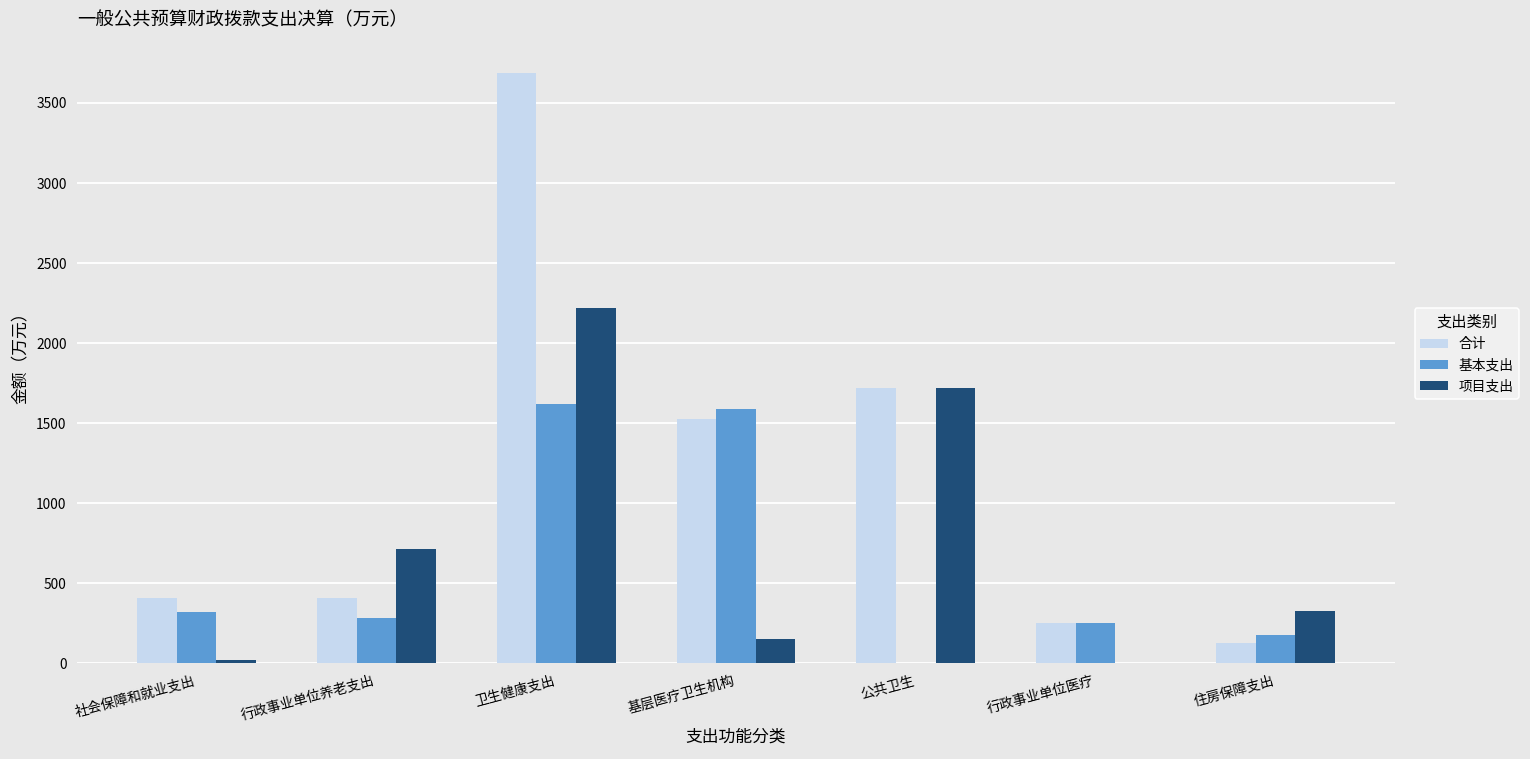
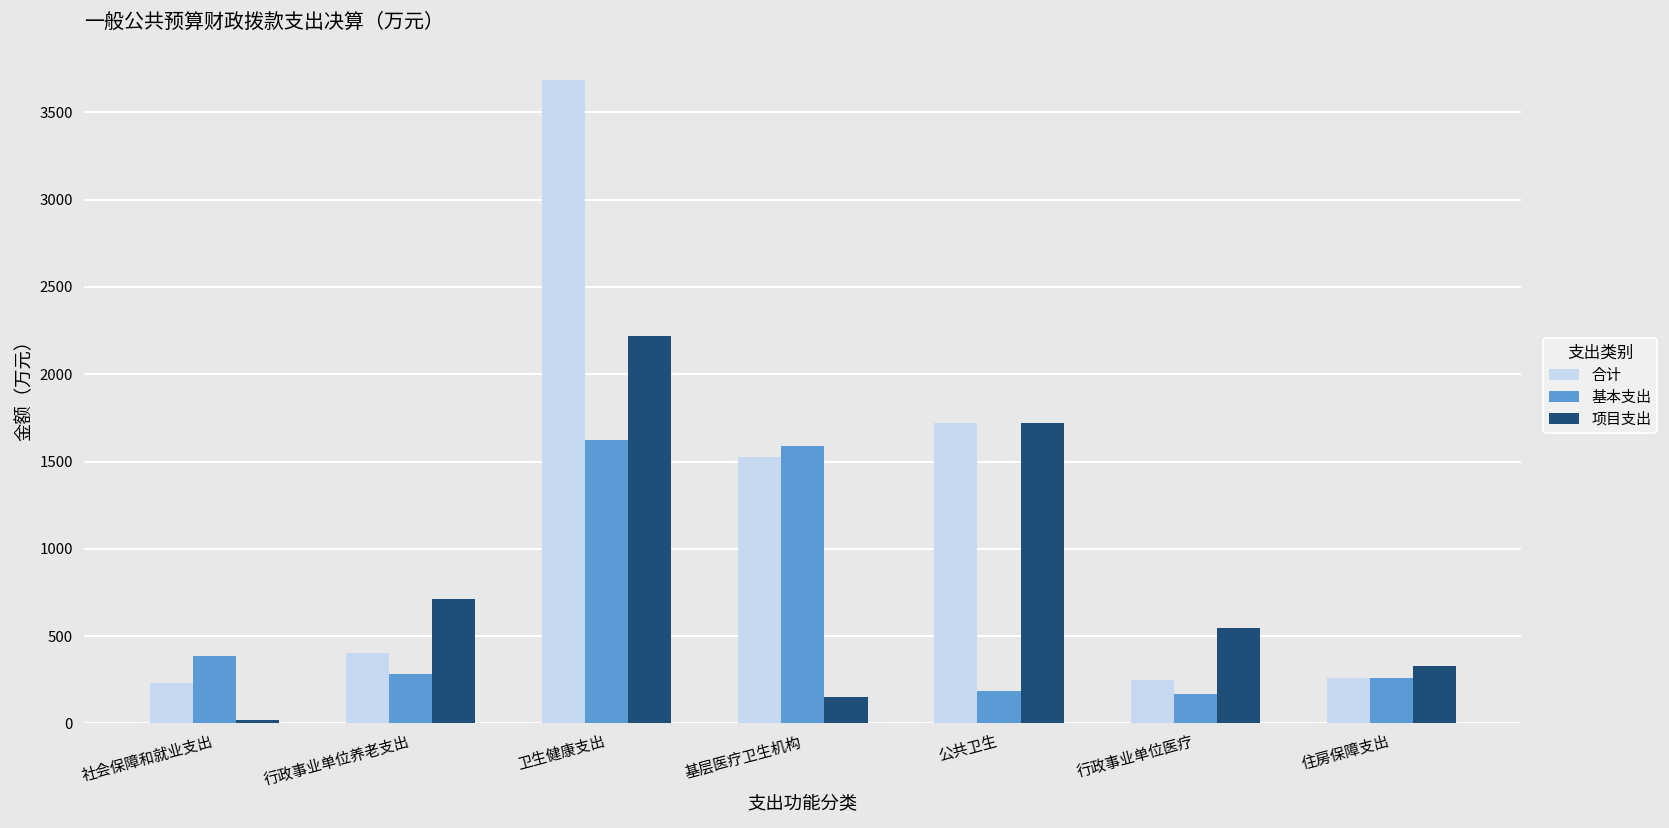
合计, 社会保障和就业支出: 400 -> 230
基本支出, 社会保障和就业支出: 320 -> 380
基本支出, 公共卫生: 0 -> 190
基本支出, 行政事业单位医疗: 250 -> 170
项目支出, 行政事业单位医疗: 0 -> 550
合计, 住房保障支出: 120 -> 260
基本支出, 住房保障支出: 180 -> 260
